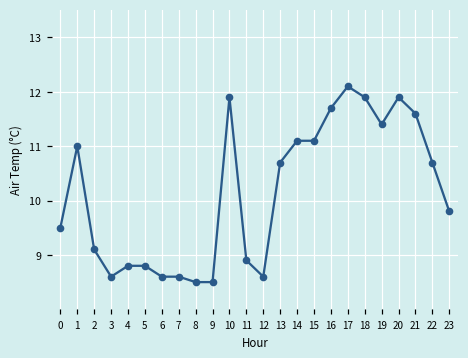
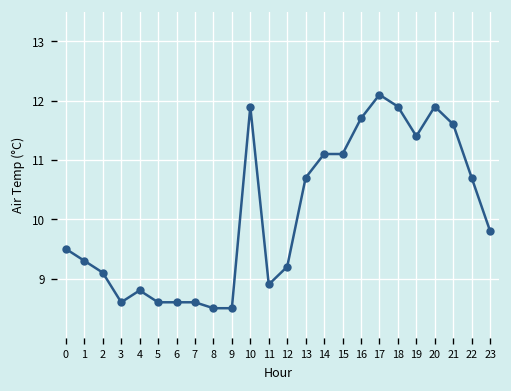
1: 11.0 -> 9.3
5: 8.8 -> 8.6
12: 8.6 -> 9.2
